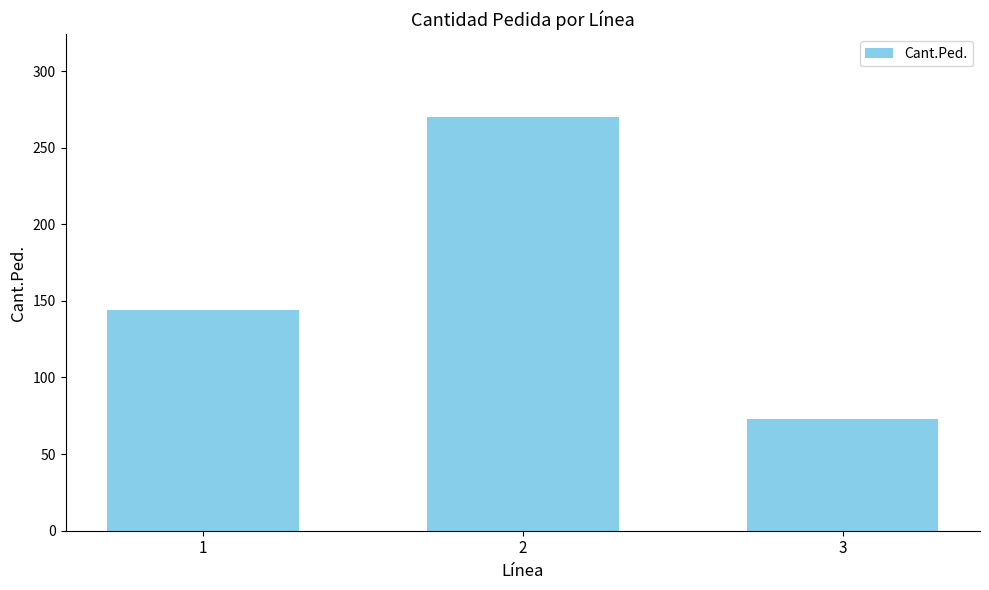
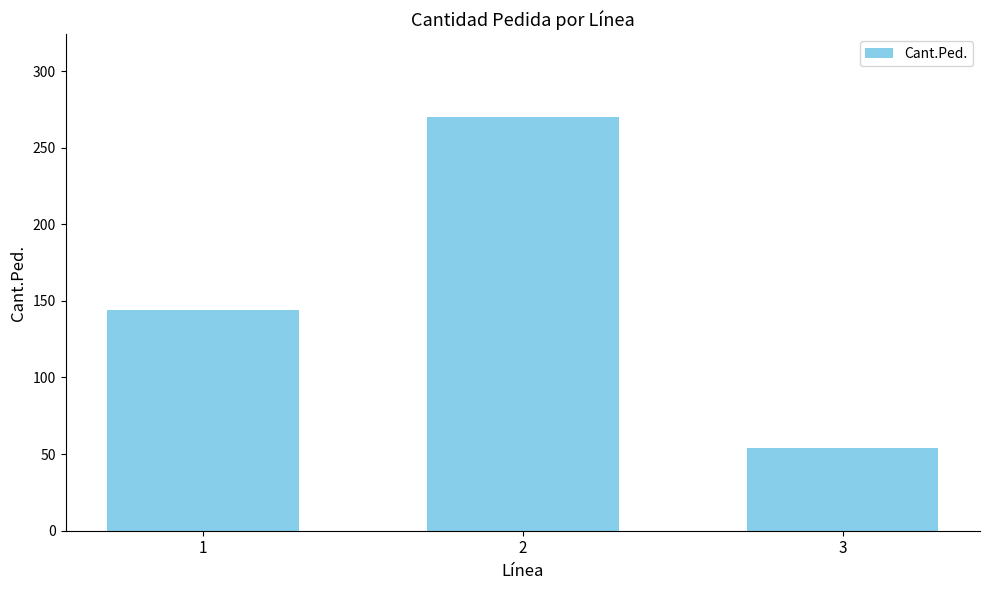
3: 73 -> 54
